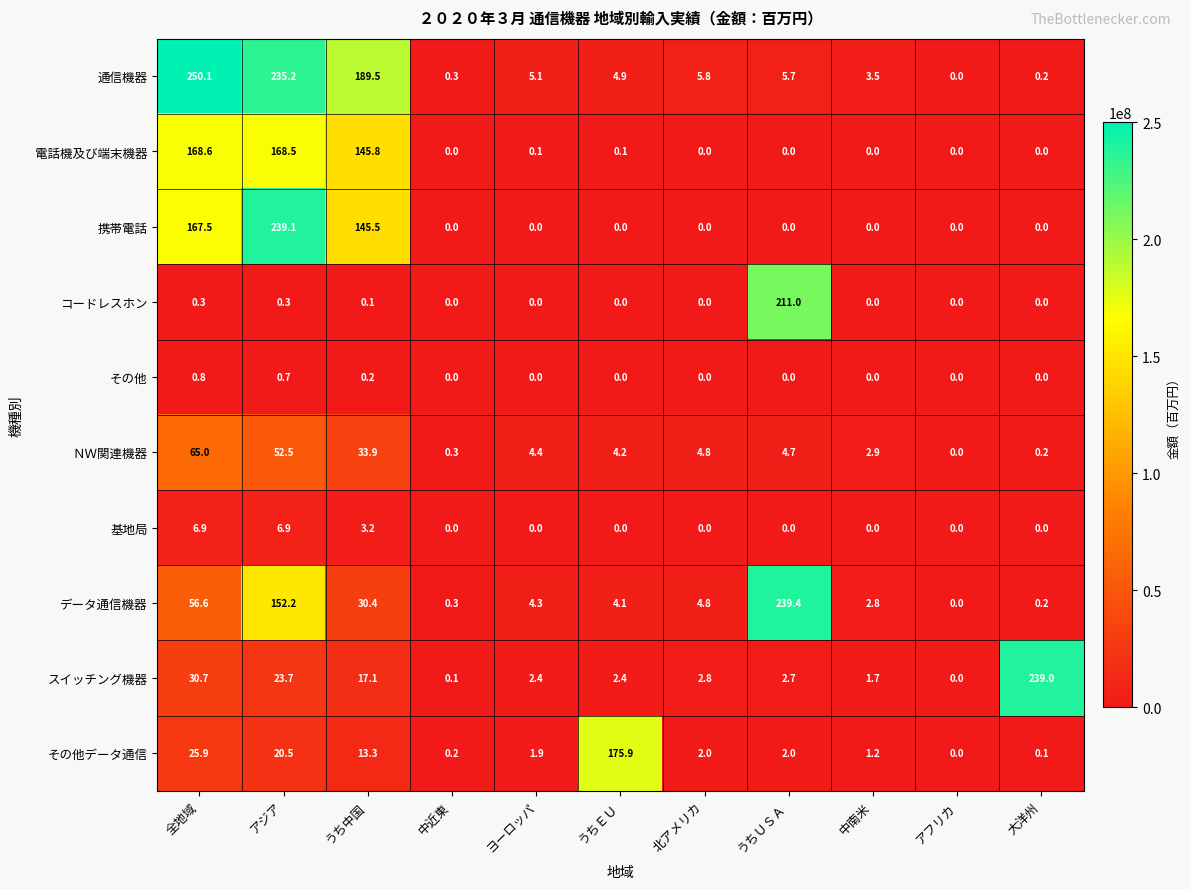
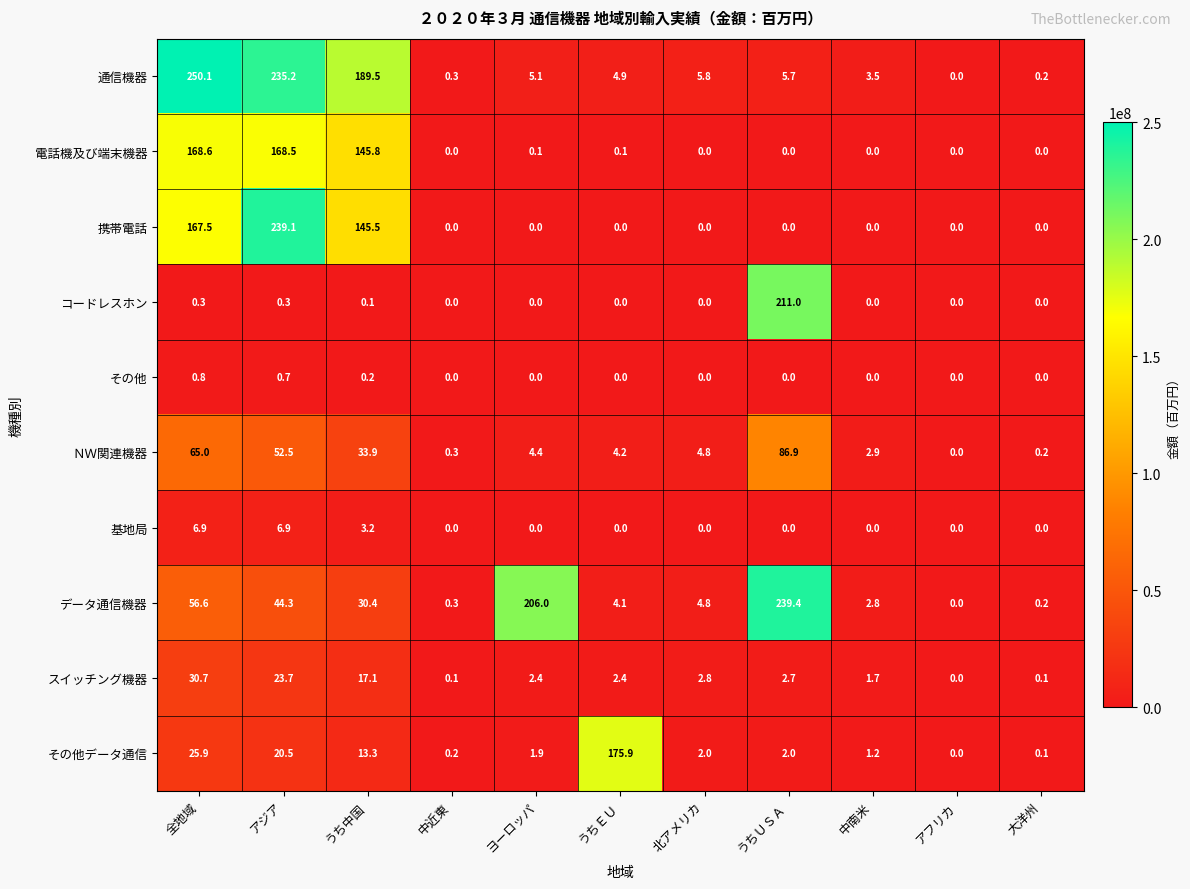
ＮＷ関連機器, うちＵＳＡ: 4.7 -> 86.9
データ通信機器, アジア: 152.2 -> 44.3
データ通信機器, ヨーロッパ: 4.3 -> 206.0
スイッチング機器, 大洋州: 239.0 -> 0.1
